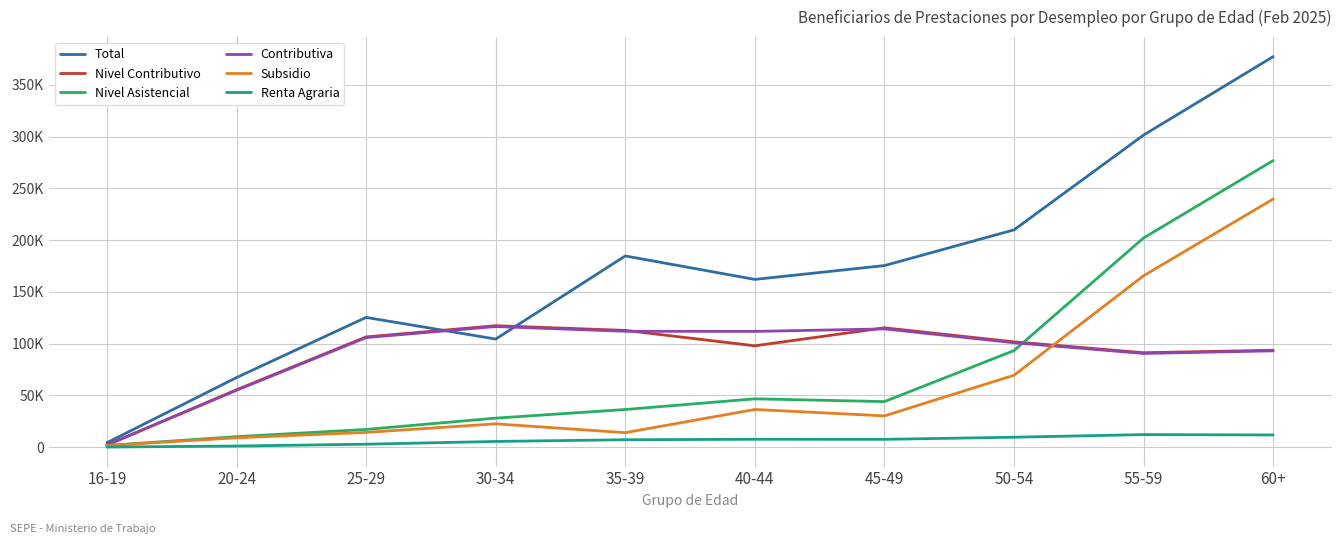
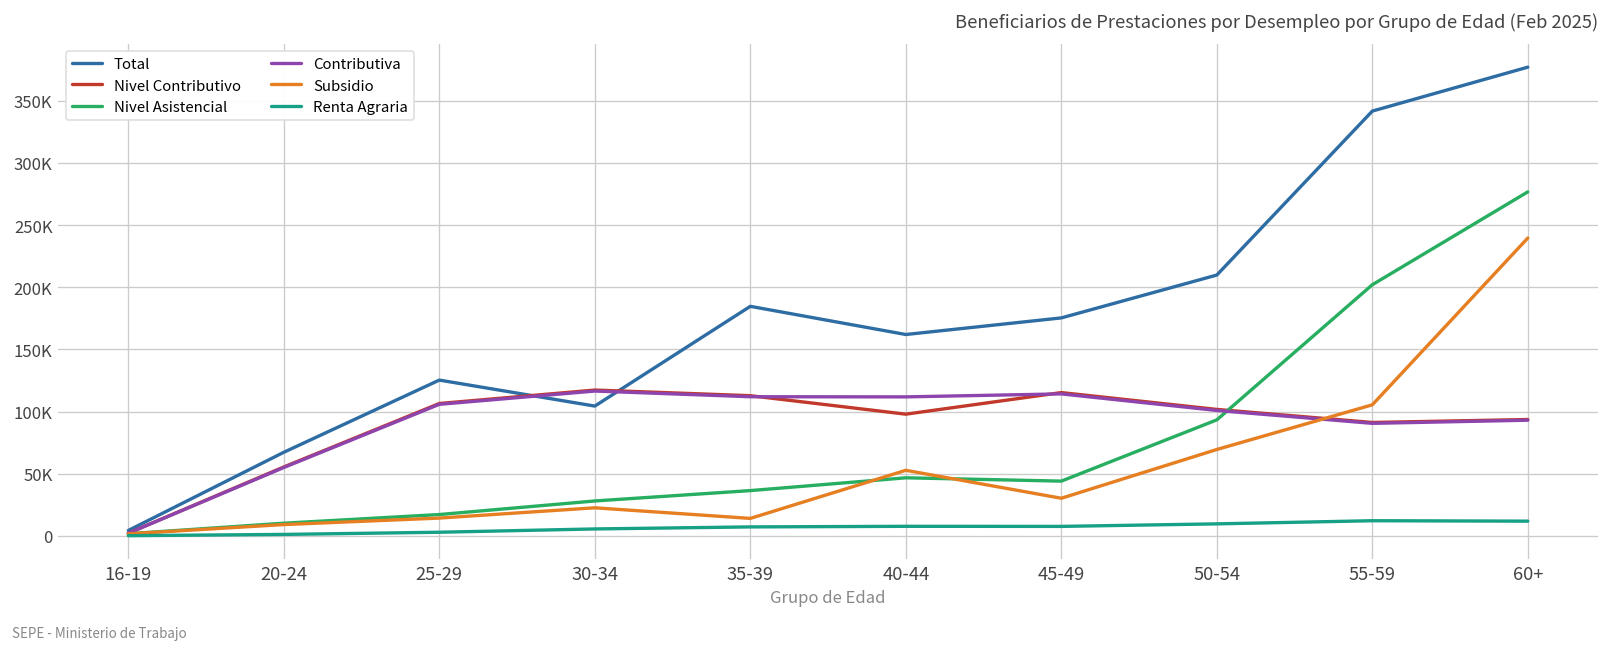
Subsidio, 40-44: 36000 -> 53000
Total, 55-59: 302000 -> 342000
Subsidio, 55-59: 166000 -> 105000
